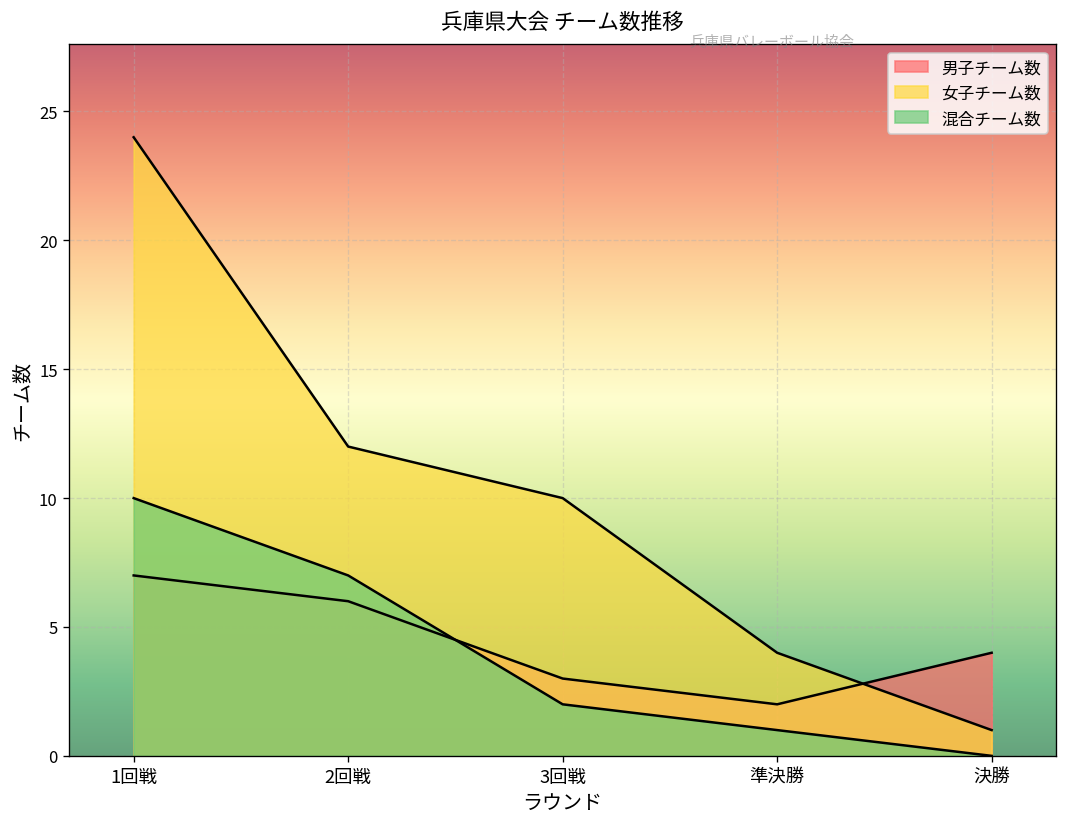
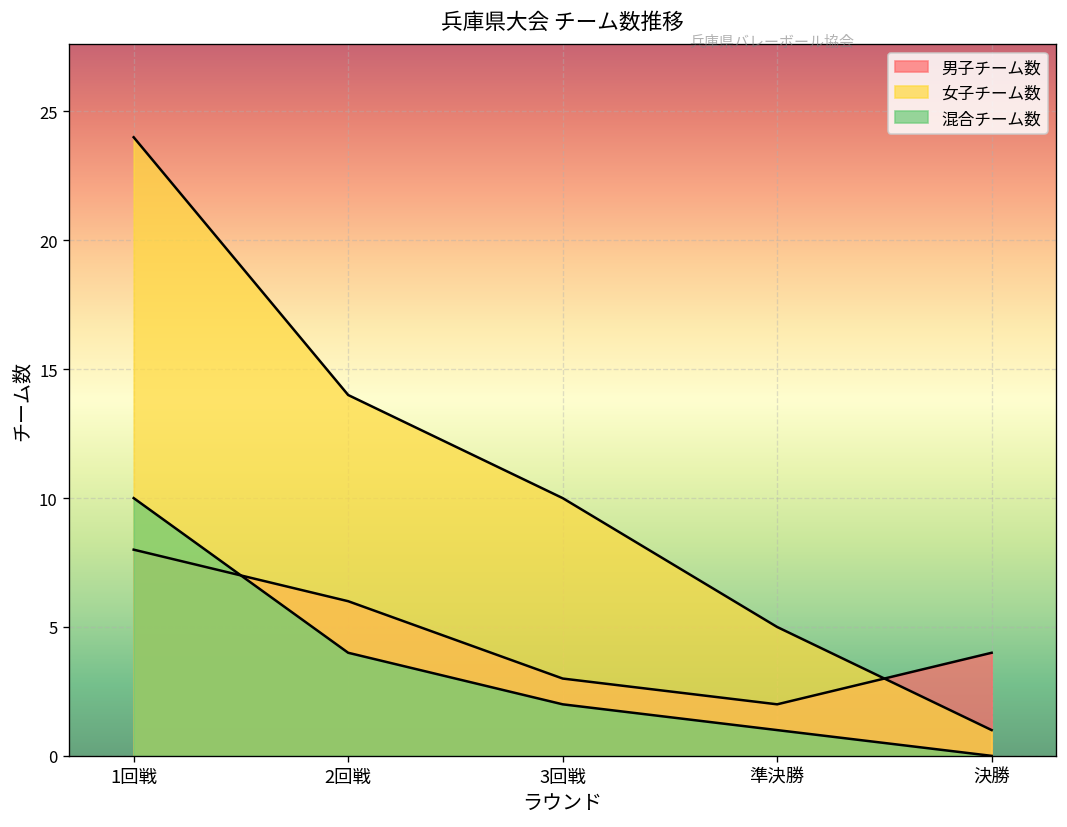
男子チーム数, 1回戦: 7 -> 8
女子チーム数, 2回戦: 12 -> 14
混合チーム数, 2回戦: 7 -> 4
女子チーム数, 準決勝: 4 -> 5
